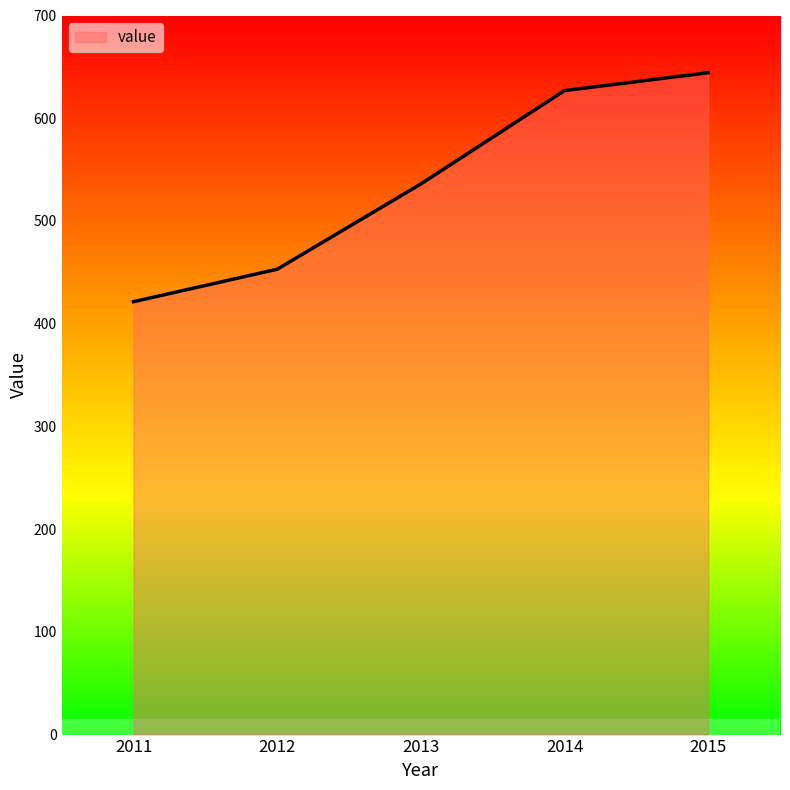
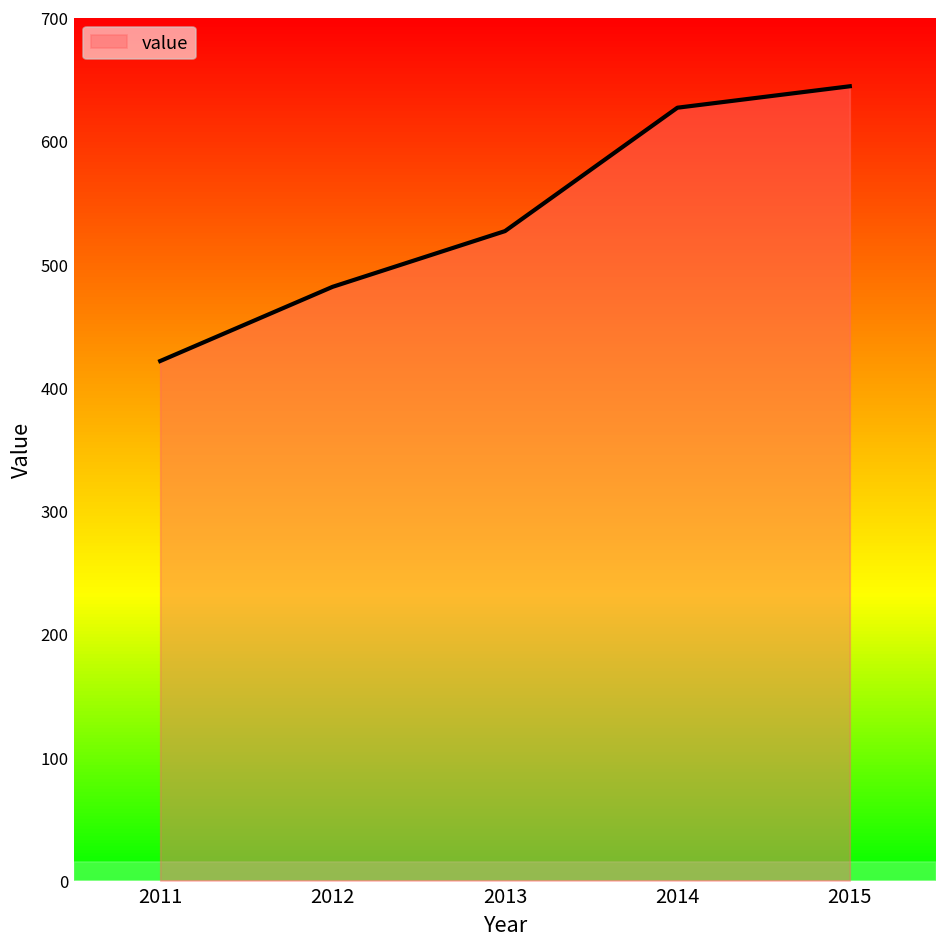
2012: 453 -> 482
2013: 536 -> 527
